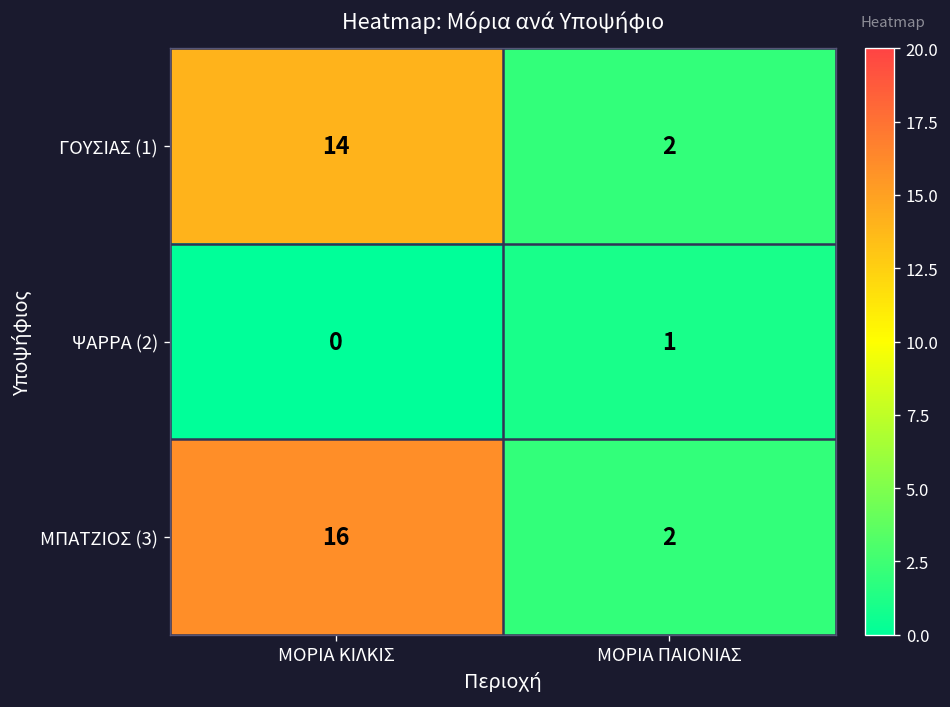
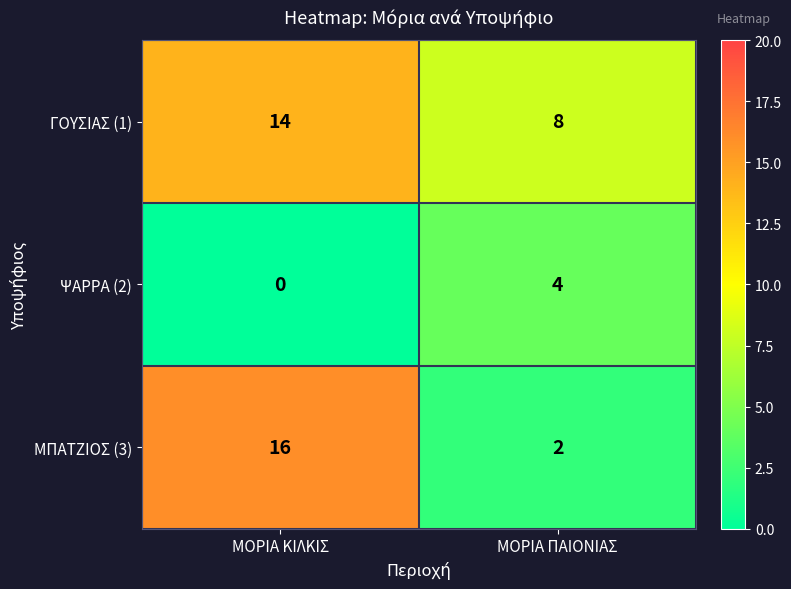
ΓΟΥΣΙΑΣ (1), ΜΟΡΙΑ ΠΑΙΟΝΙΑΣ: 2 -> 8
ΨΑΡΡΑ (2), ΜΟΡΙΑ ΠΑΙΟΝΙΑΣ: 1 -> 4
